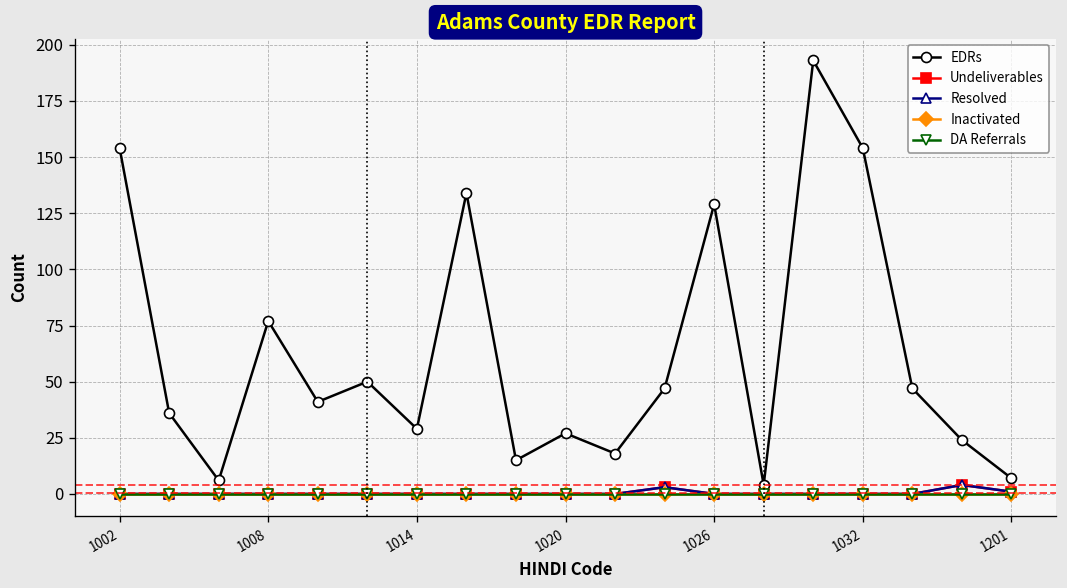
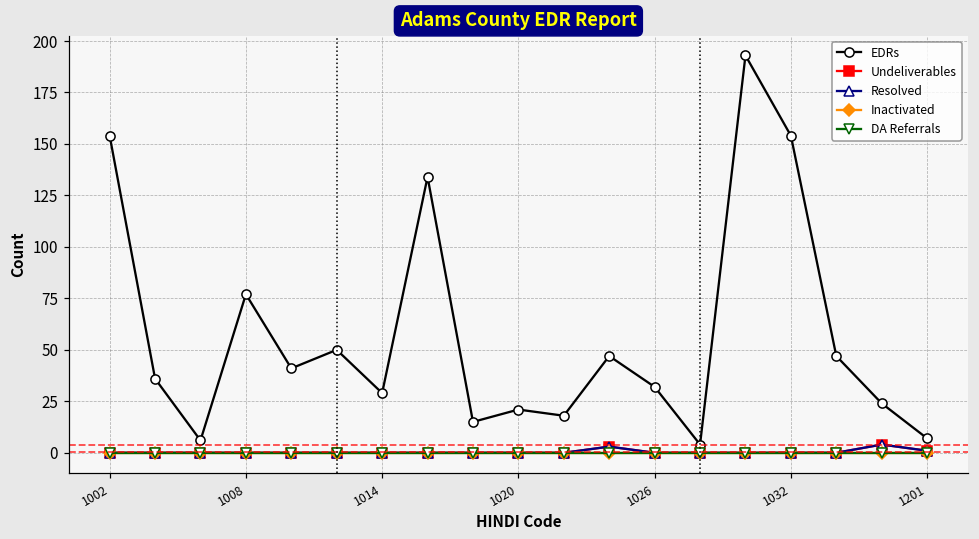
EDRs, 1020: 27 -> 21
EDRs, 1026: 129 -> 32
